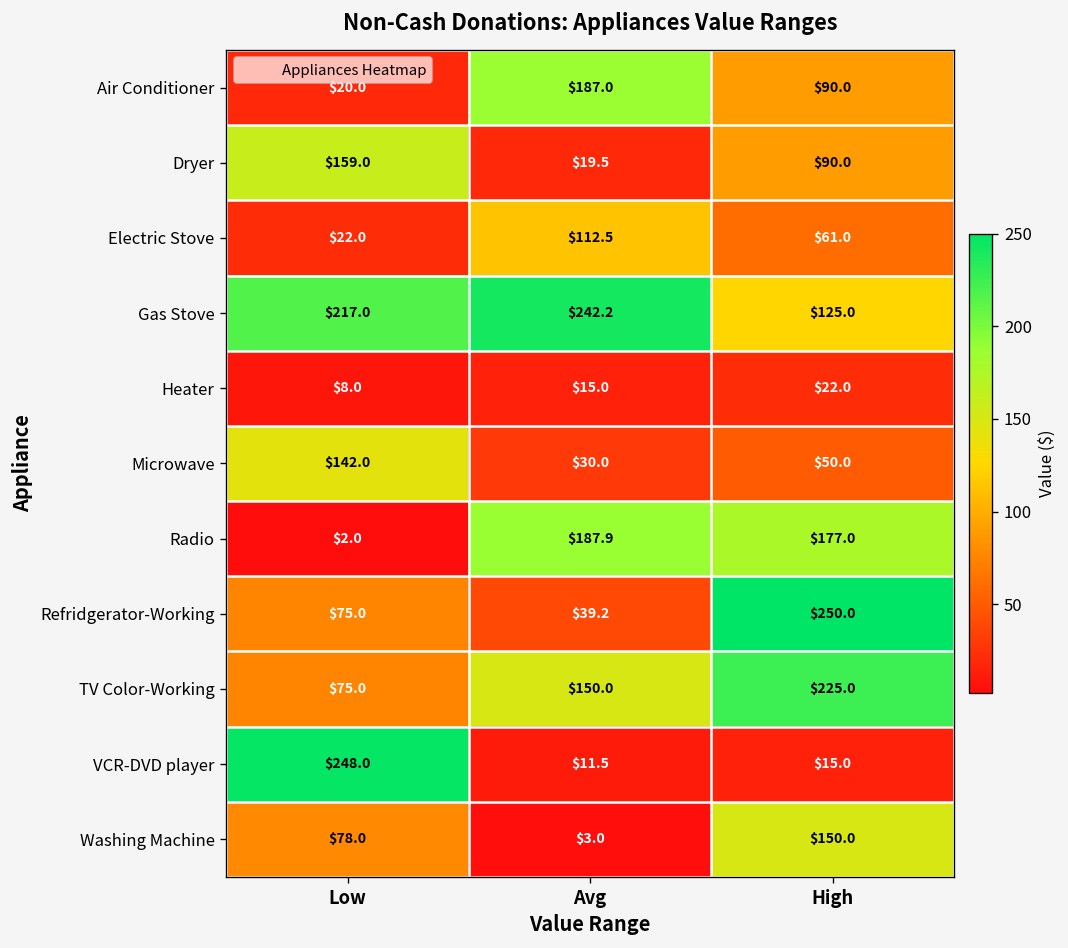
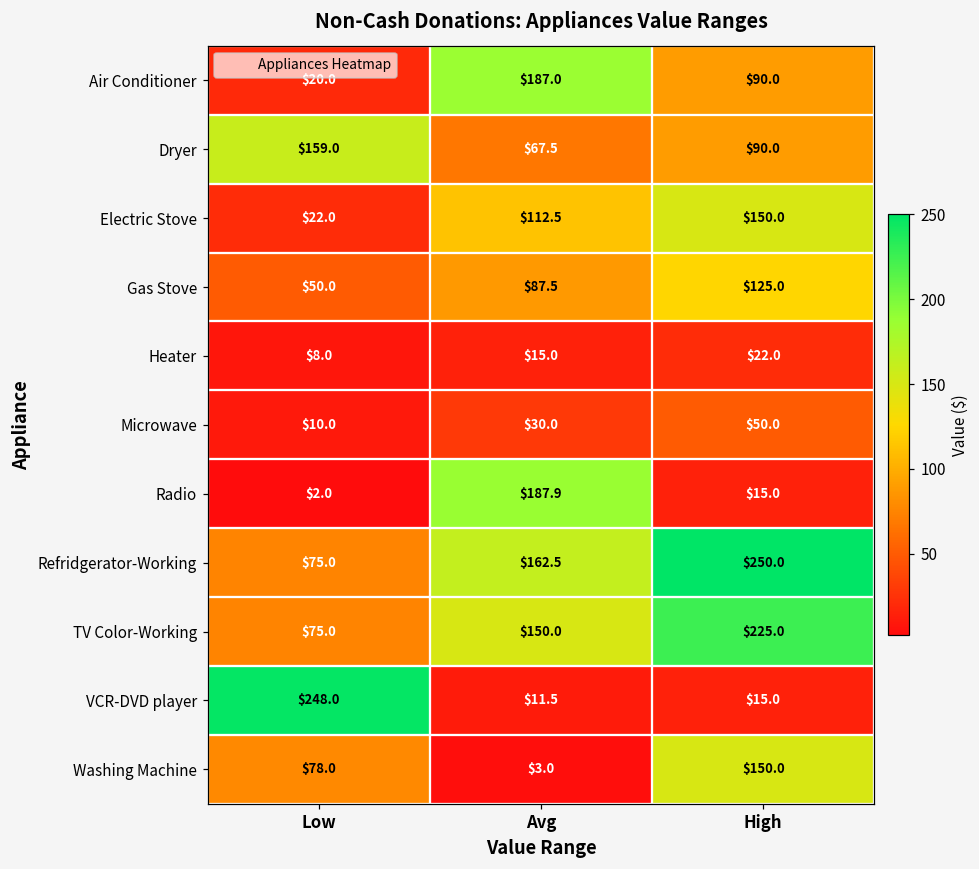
Dryer, Avg: $19.5 -> $67.5
Electric Stove, High: $61.0 -> $150.0
Gas Stove, Low: $217.0 -> $50.0
Gas Stove, Avg: $242.2 -> $87.5
Microwave, Low: $142.0 -> $10.0
Radio, High: $177.0 -> $15.0
Refridgerator-Working, Avg: $39.2 -> $162.5
